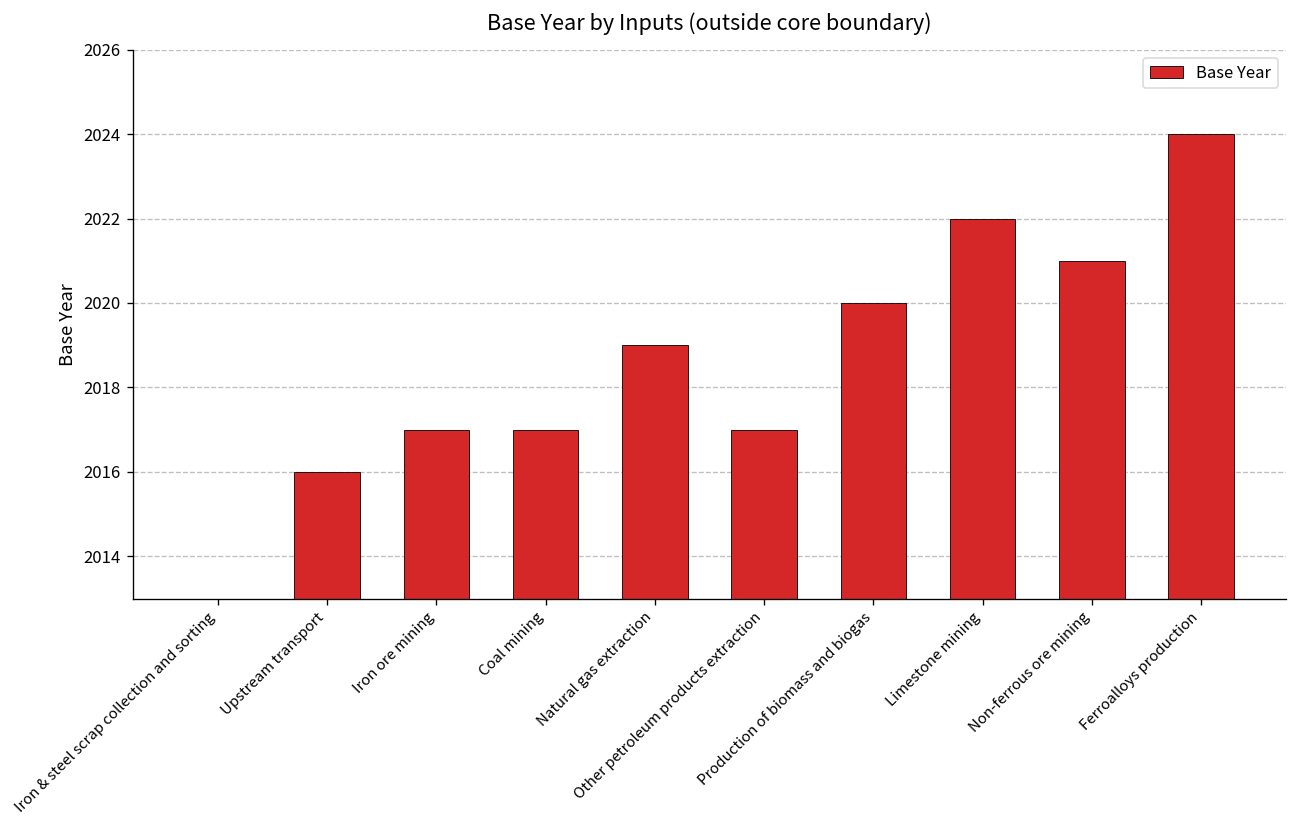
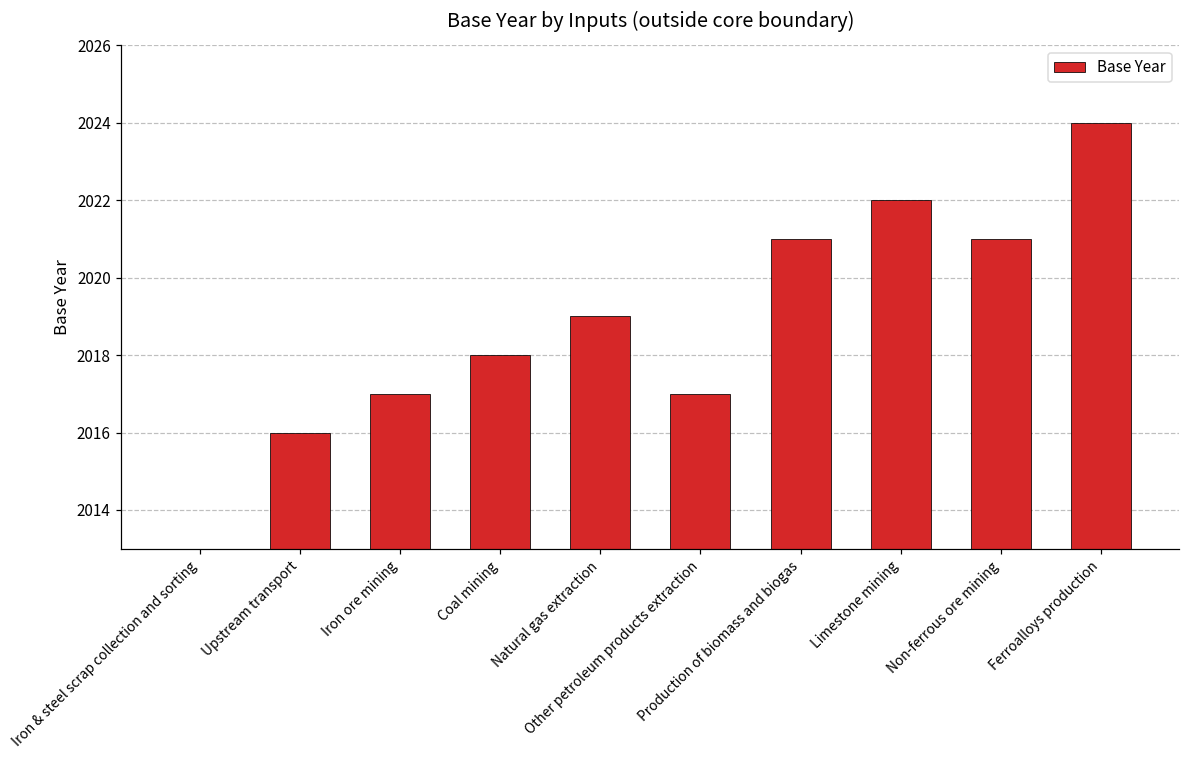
Coal mining: 2017 -> 2018
Production of biomass and biogas: 2020 -> 2021
